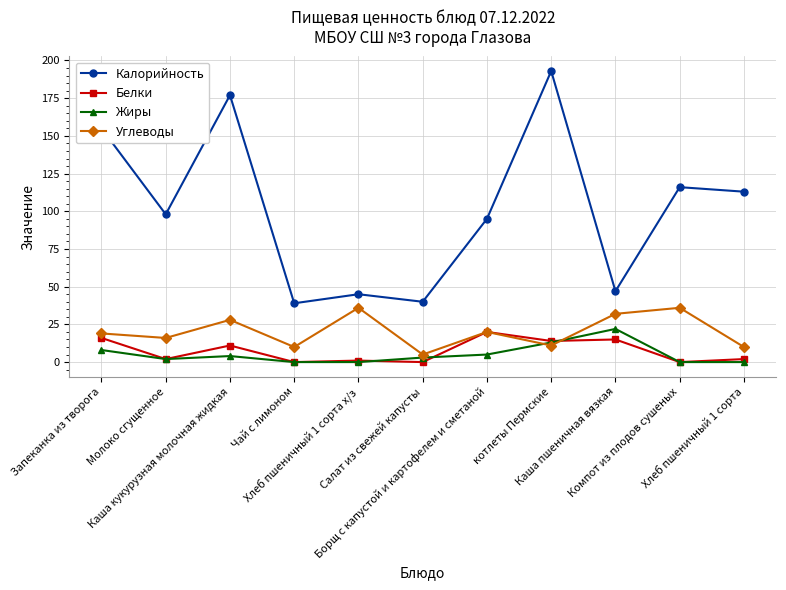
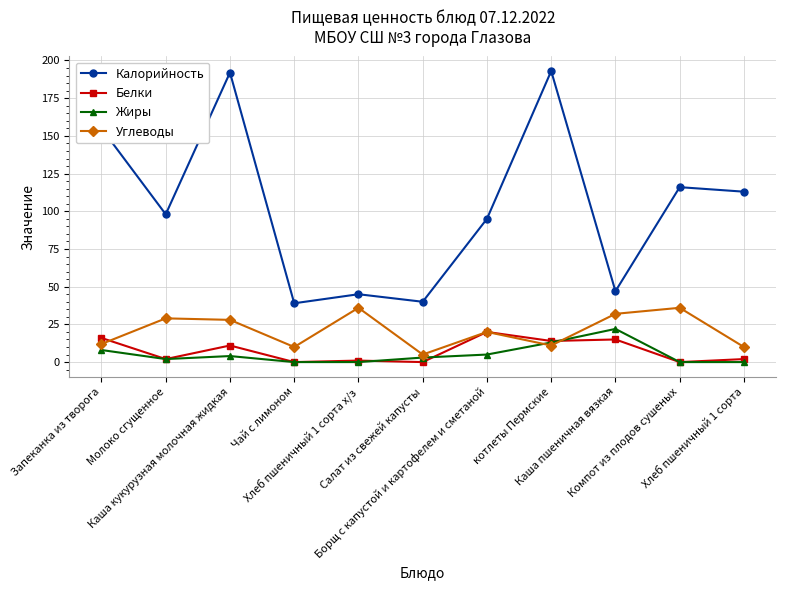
Углеводы, Запеканка из творога: 19 -> 12
Углеводы, Молоко сгущенное: 16 -> 29
Калорийность, Каша кукурузная молочная жидкая: 177 -> 192
